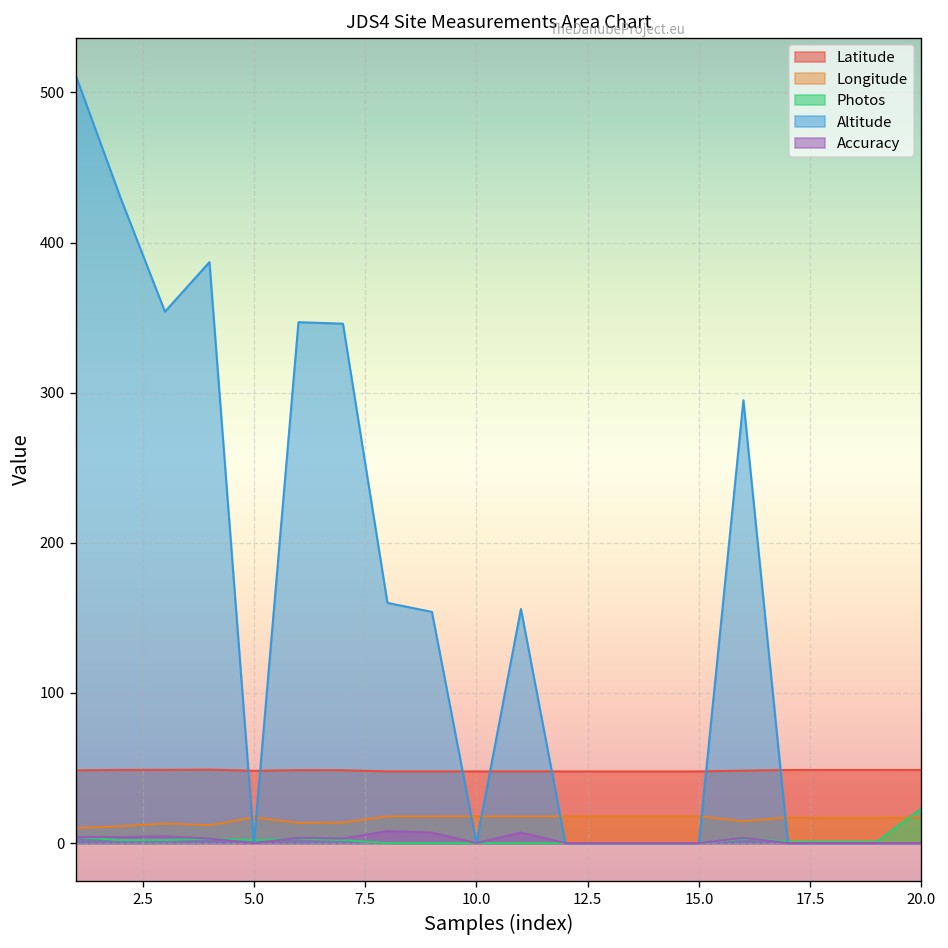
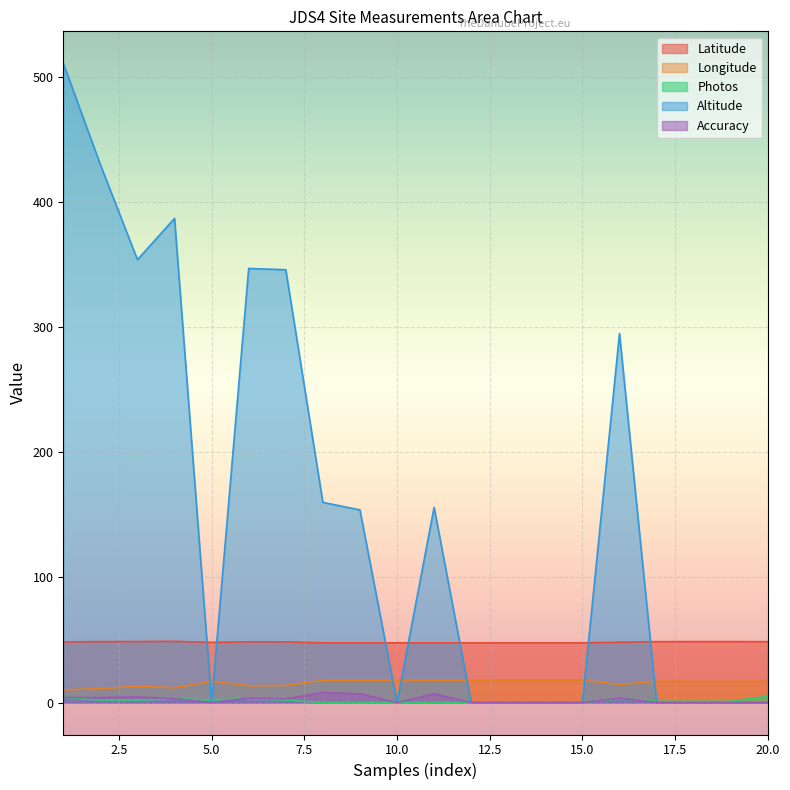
Photos, 20.0: 23 -> 5
